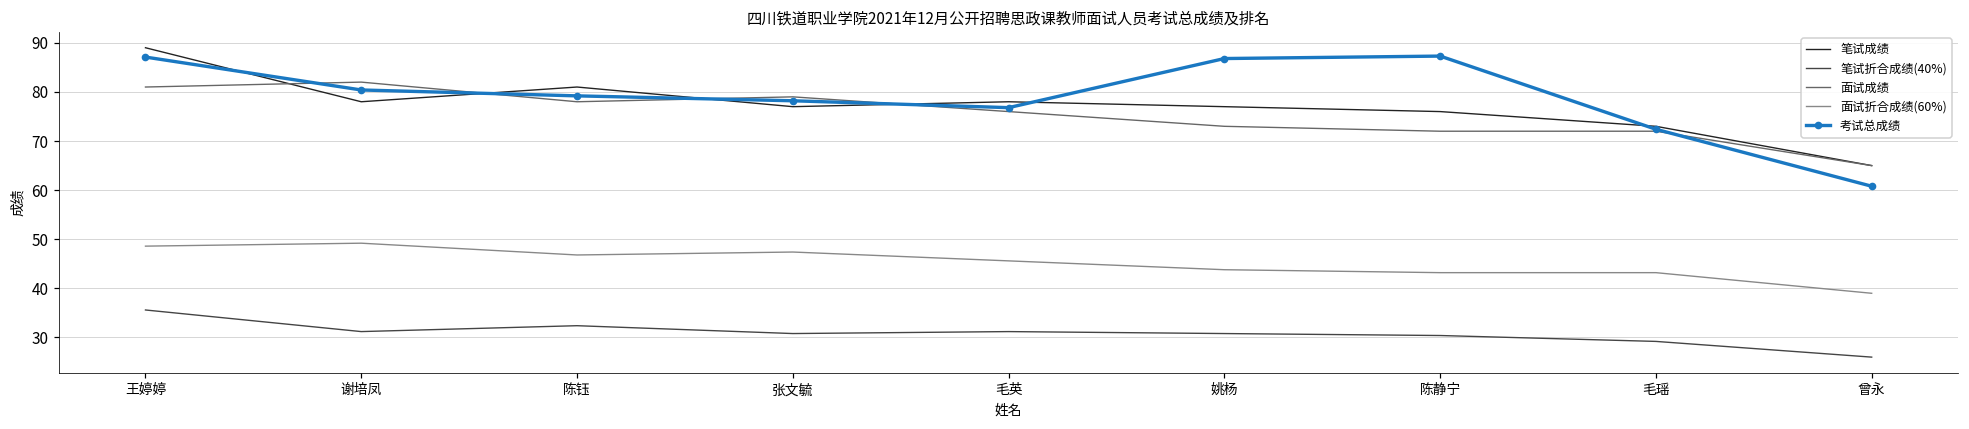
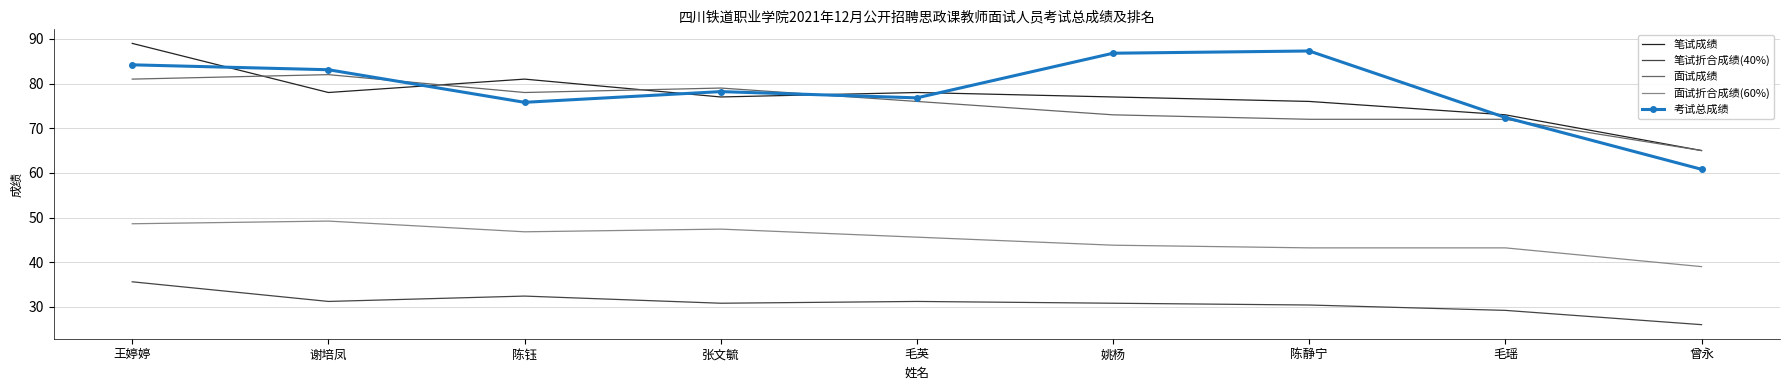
考试总成绩, 王婷婷: 87 -> 84
考试总成绩, 谢培凤: 80 -> 83
考试总成绩, 陈钰: 79 -> 76
